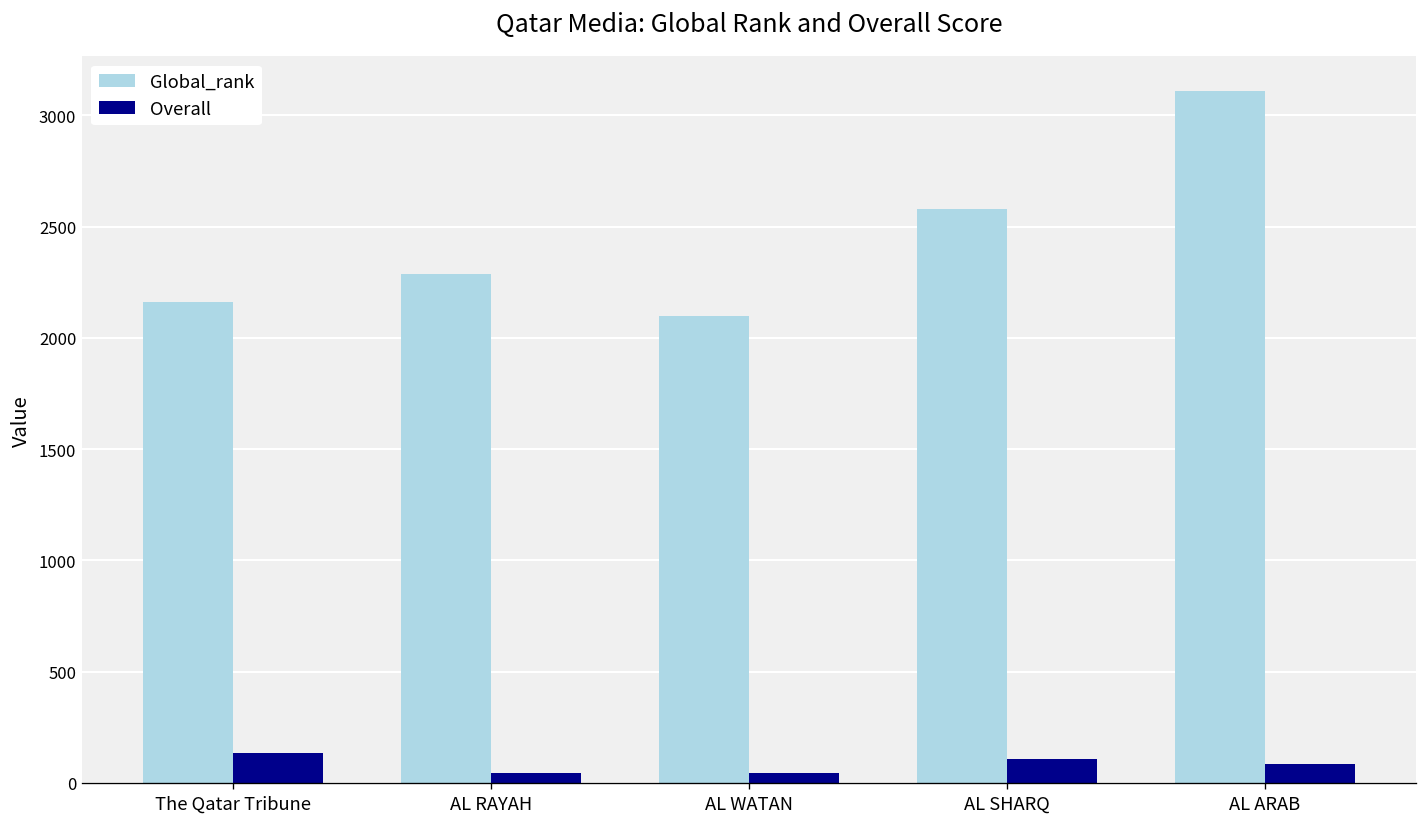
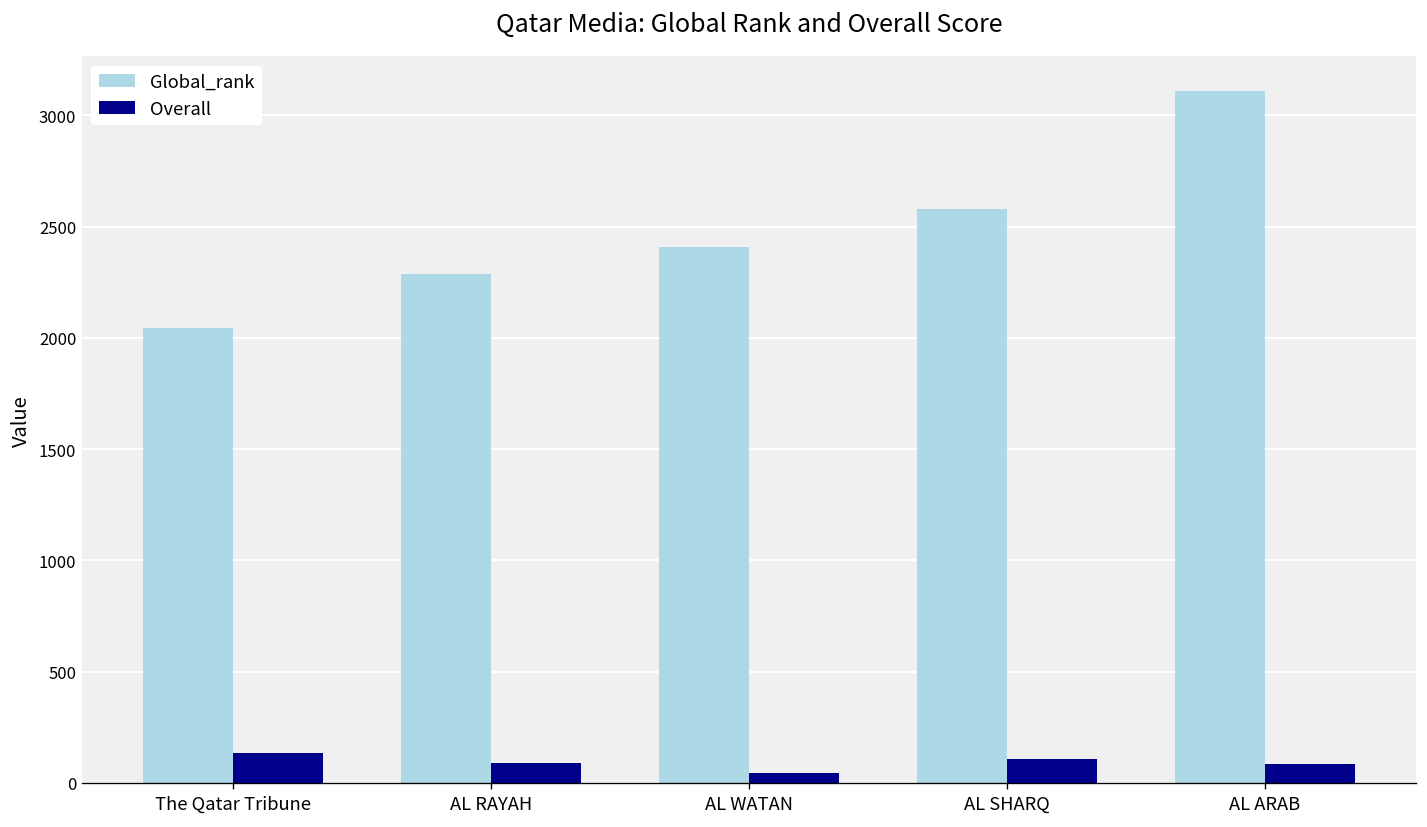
Global_rank, The Qatar Tribune: 2160 -> 2050
Overall, AL RAYAH: 40 -> 90
Global_rank, AL WATAN: 2100 -> 2410
